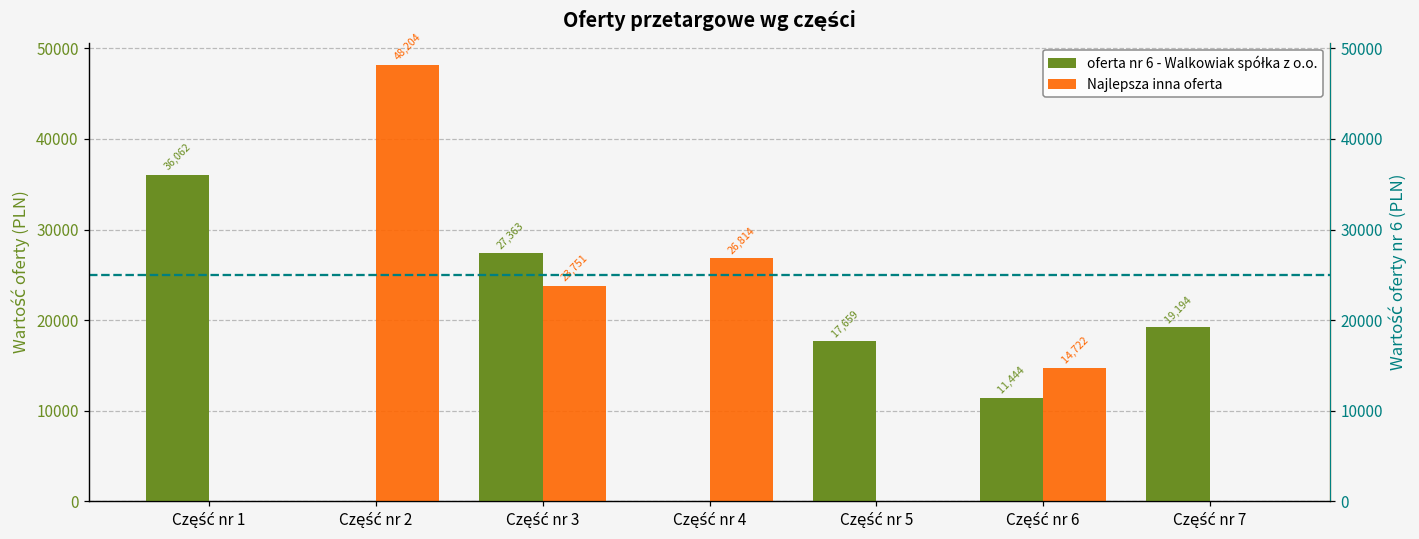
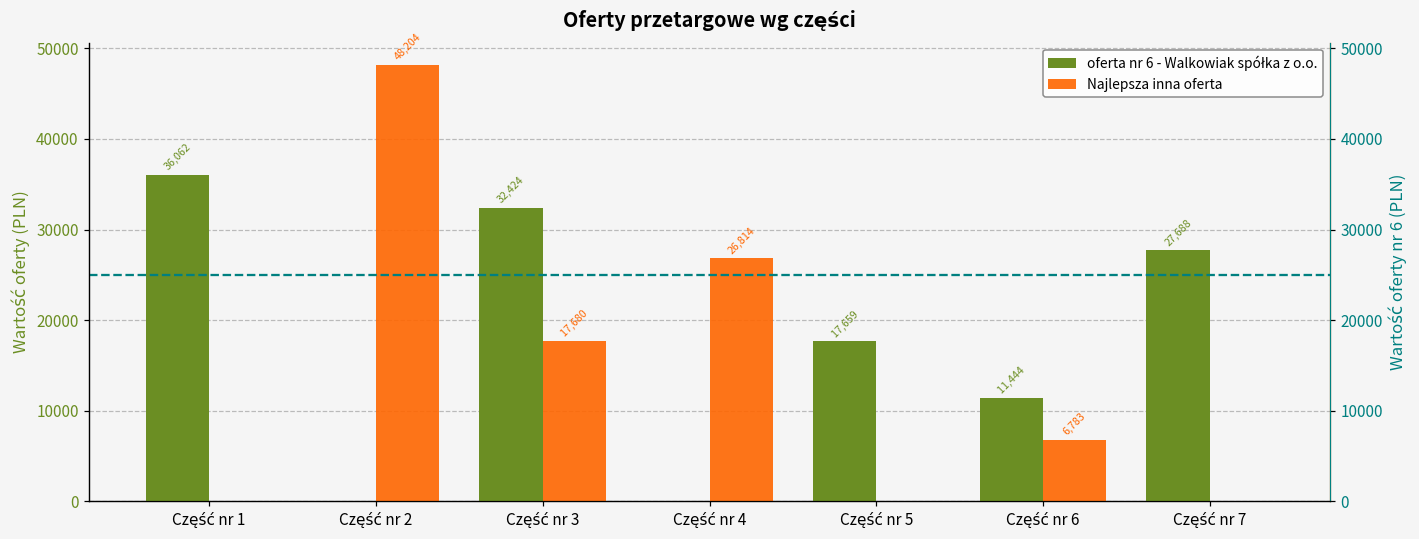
oferta nr 6 - Walkowiak spółka z o.o., Część nr 3: 27,363 -> 32,424
Najlepsza inna oferta, Część nr 3: 23,751 -> 17,680
Najlepsza inna oferta, Część nr 6: 14,722 -> 6,783
oferta nr 6 - Walkowiak spółka z o.o., Część nr 7: 19,194 -> 27,688
